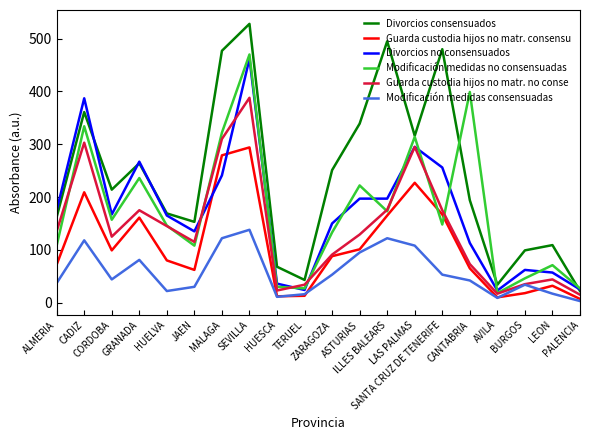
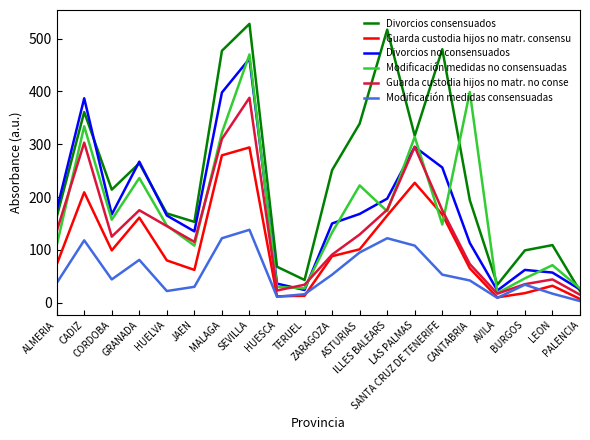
Divorcios no consensuados, MALAGA: 240 -> 400
Divorcios no consensuados, ASTURIAS: 200 -> 170
Divorcios consensuados, ILLES BALEARS: 500 -> 520
